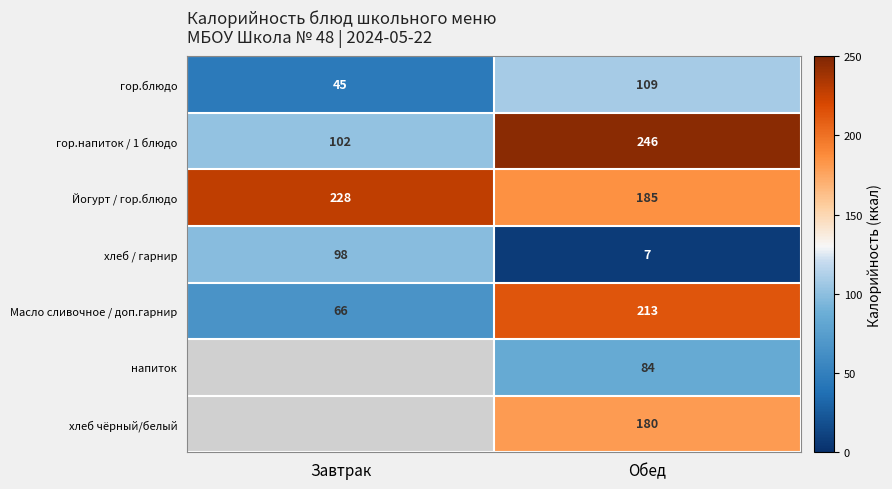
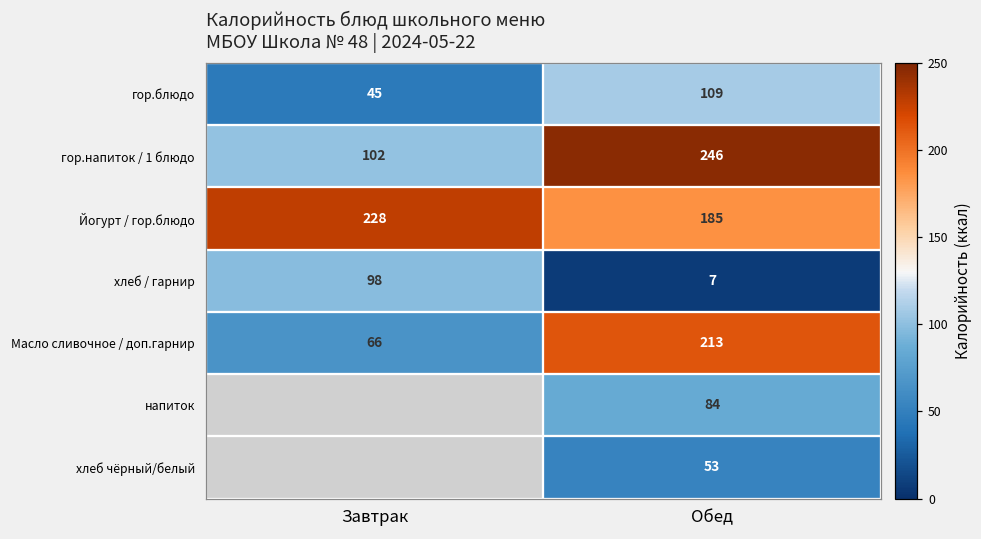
хлеб чёрный/белый, Обед: 180 -> 53
